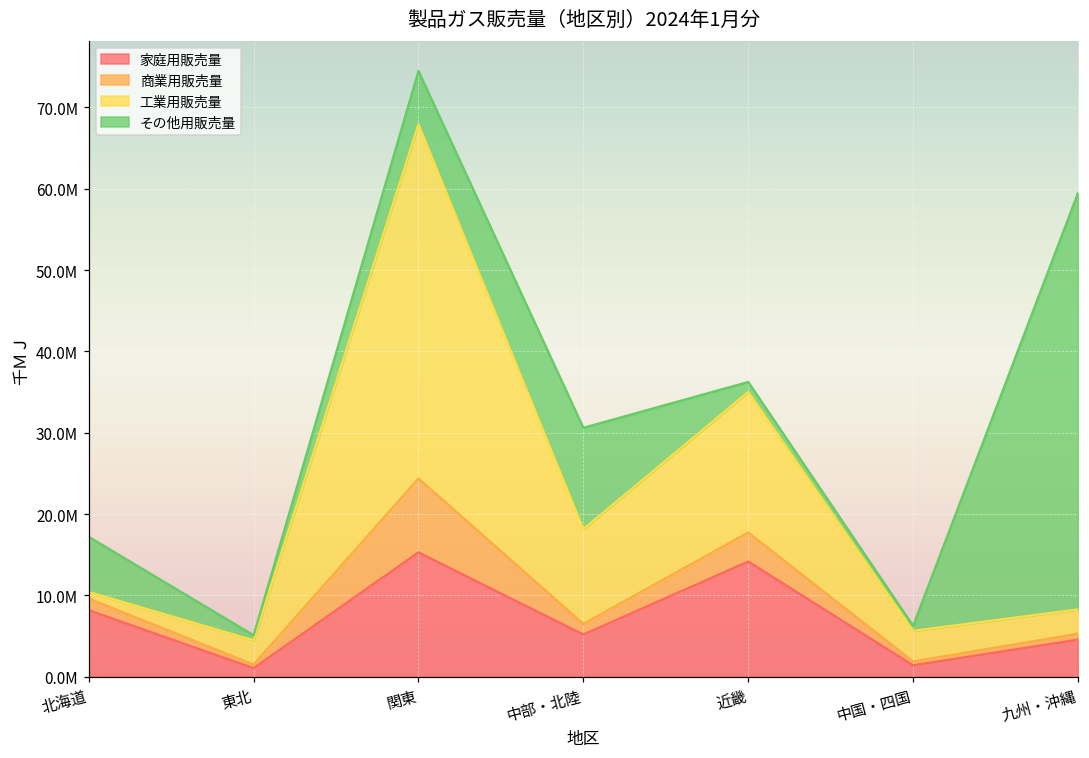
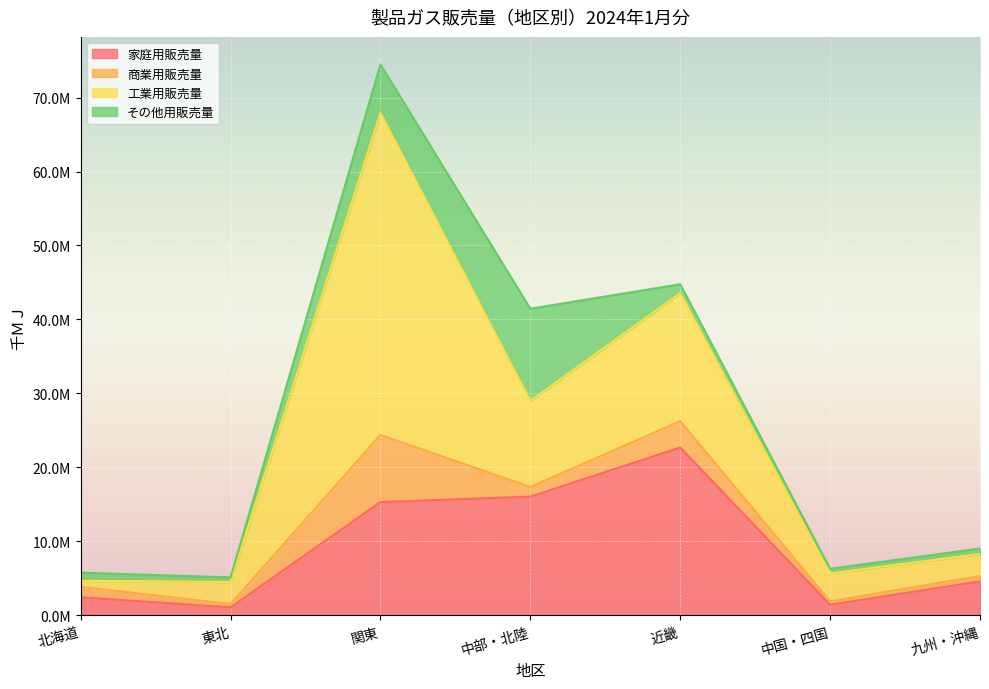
家庭用販売量, 北海道: 8000000 -> 2000000
その他用販売量, 北海道: 7000000 -> 1000000
家庭用販売量, 中部・北陸: 5000000 -> 16000000
家庭用販売量, 近畿: 14000000 -> 23000000
その他用販売量, 九州・沖縄: 51000000 -> 1000000
